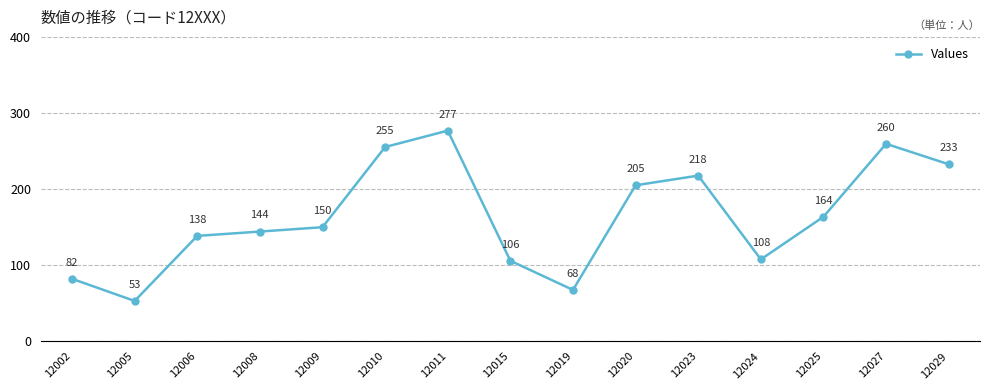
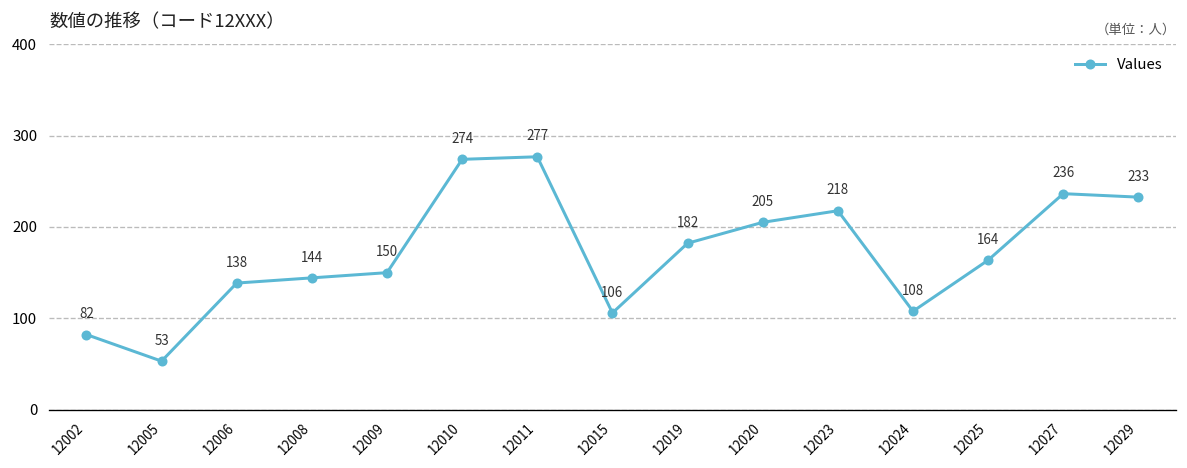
12010: 255 -> 274
12019: 68 -> 182
12027: 260 -> 236
